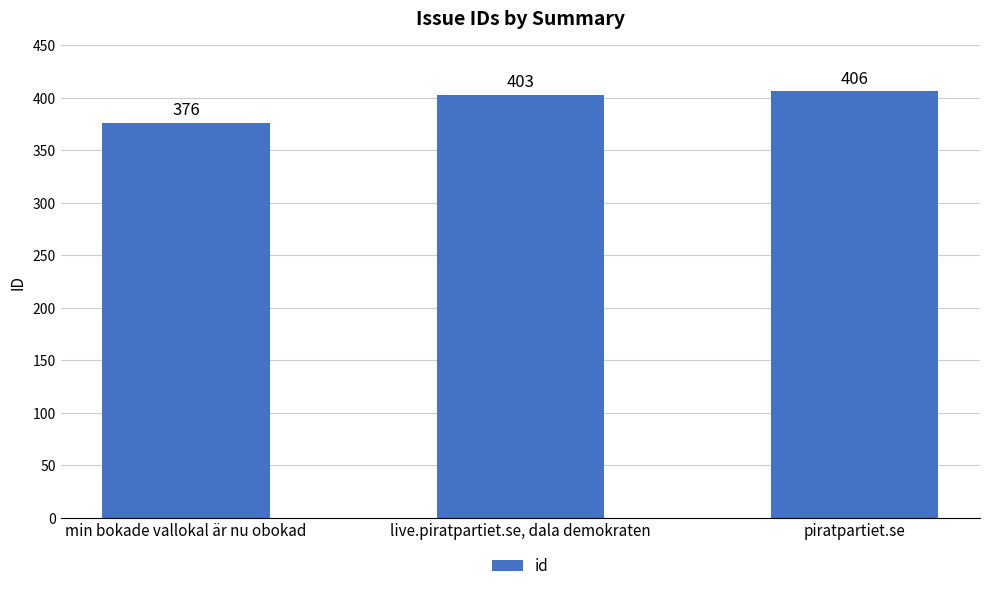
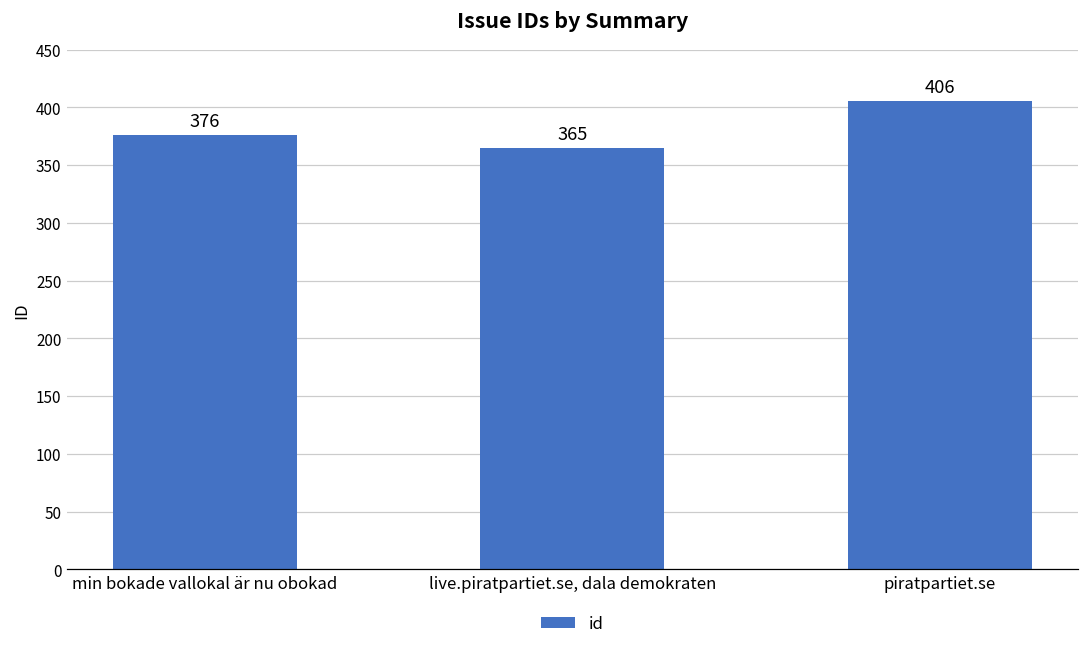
live.piratpartiet.se, dala demokraten: 403 -> 365
